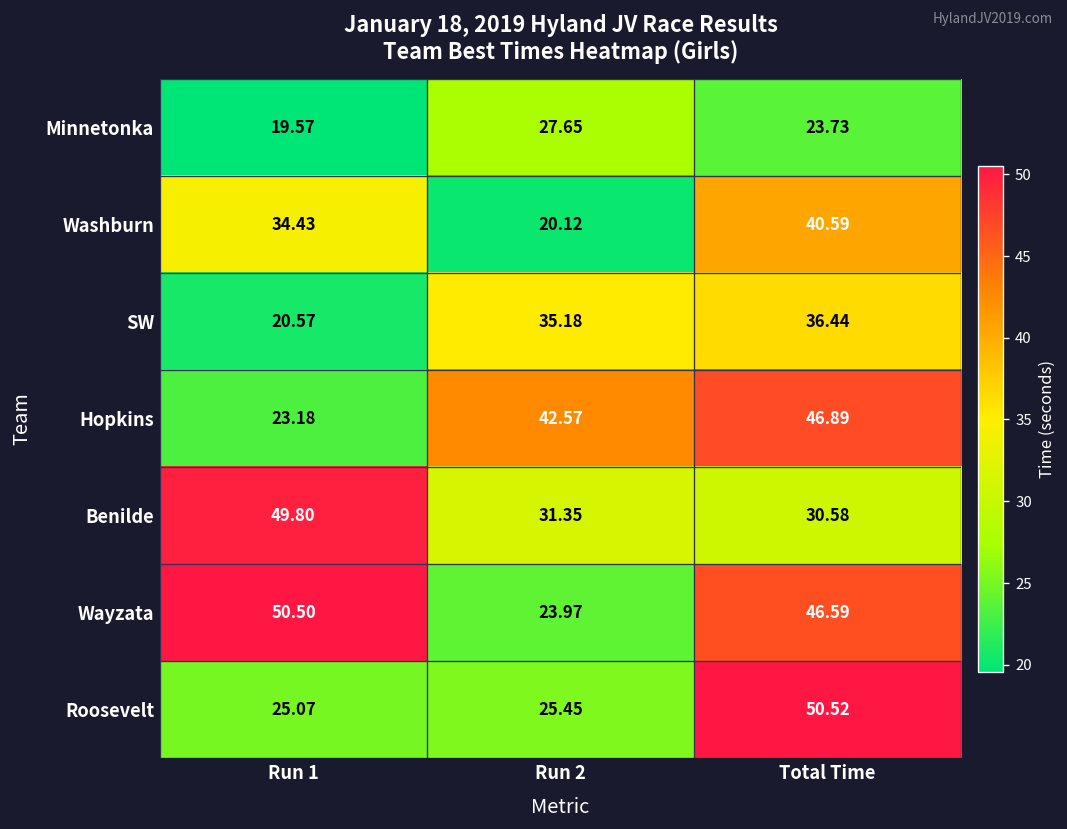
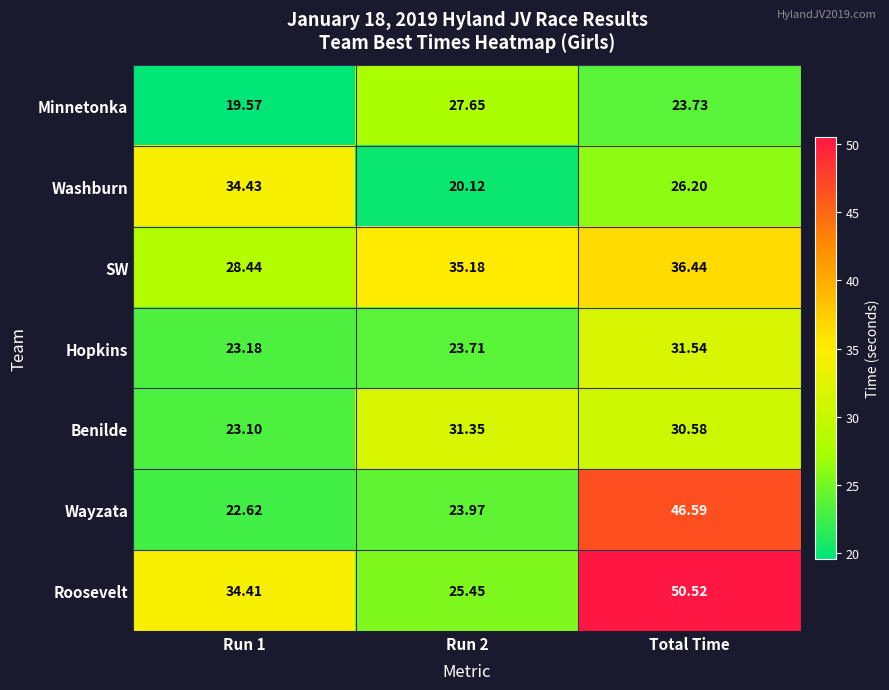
Washburn, Total Time: 40.59 -> 26.20
SW, Run 1: 20.57 -> 28.44
Hopkins, Run 2: 42.57 -> 23.71
Hopkins, Total Time: 46.89 -> 31.54
Benilde, Run 1: 49.80 -> 23.10
Wayzata, Run 1: 50.50 -> 22.62
Roosevelt, Run 1: 25.07 -> 34.41
